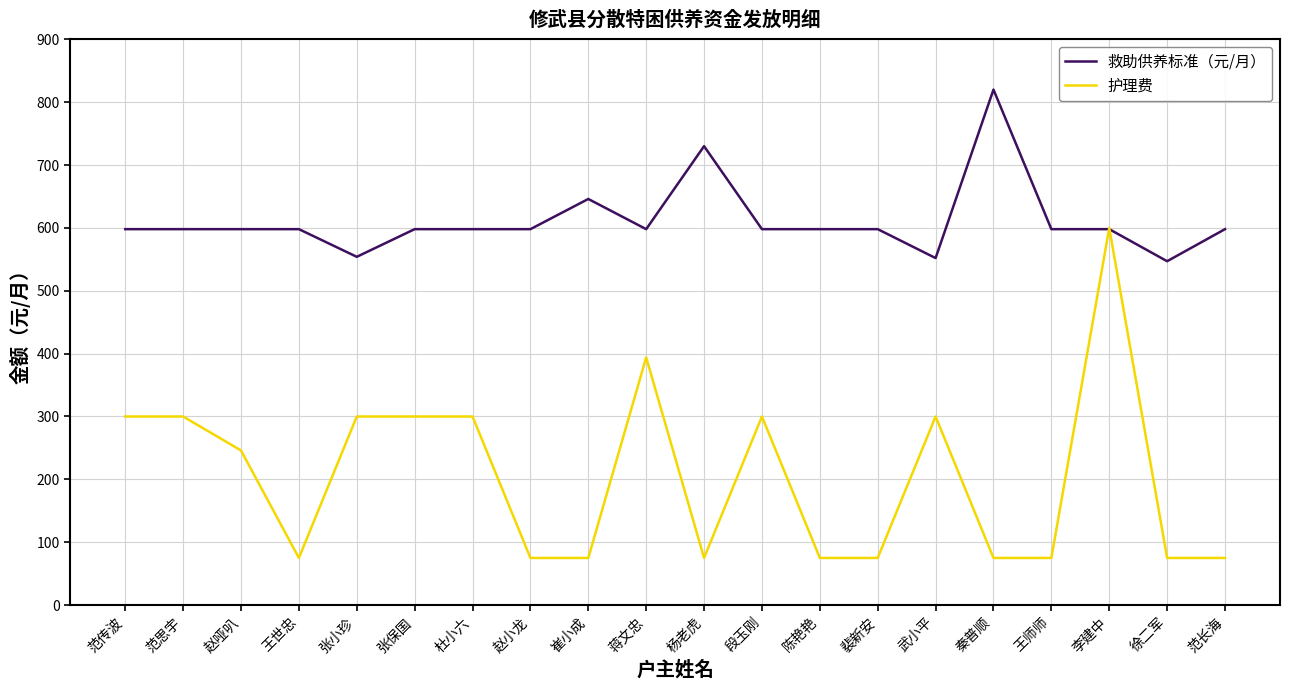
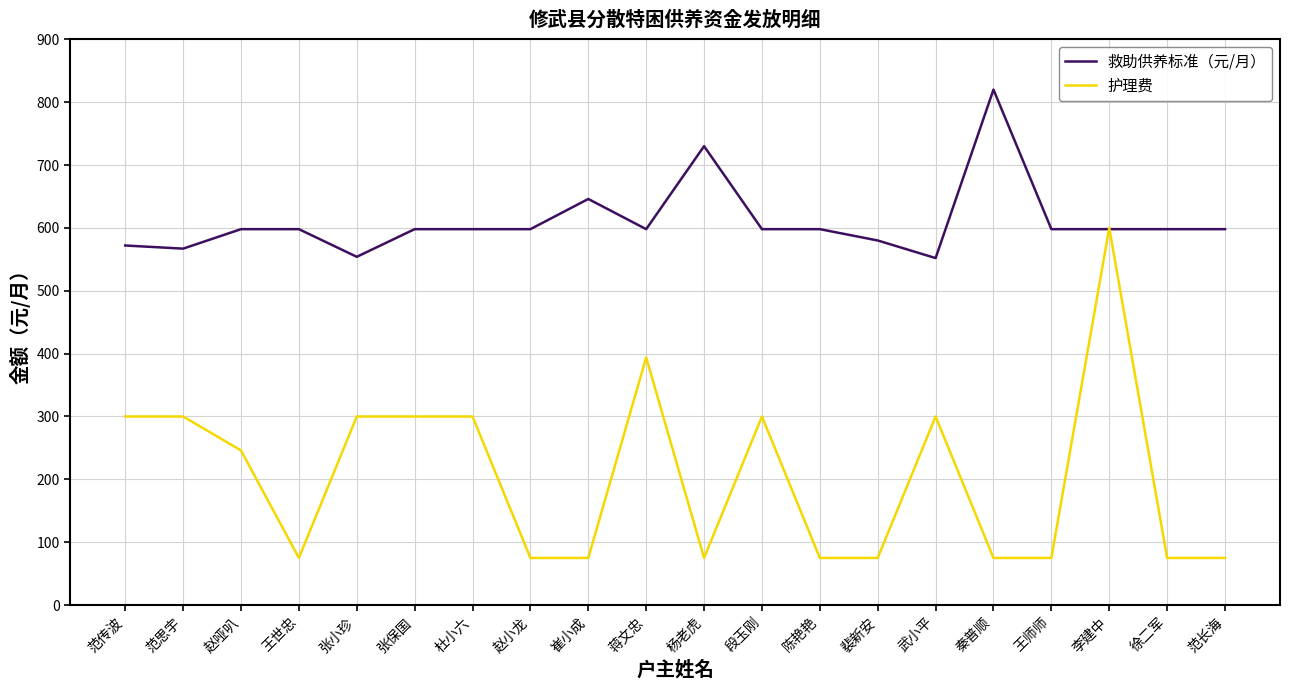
救助供养标准（元/月）, 范传波: 600 -> 570
救助供养标准（元/月）, 范思宇: 600 -> 570
救助供养标准（元/月）, 裴新安: 600 -> 580
救助供养标准（元/月）, 徐二军: 550 -> 600
